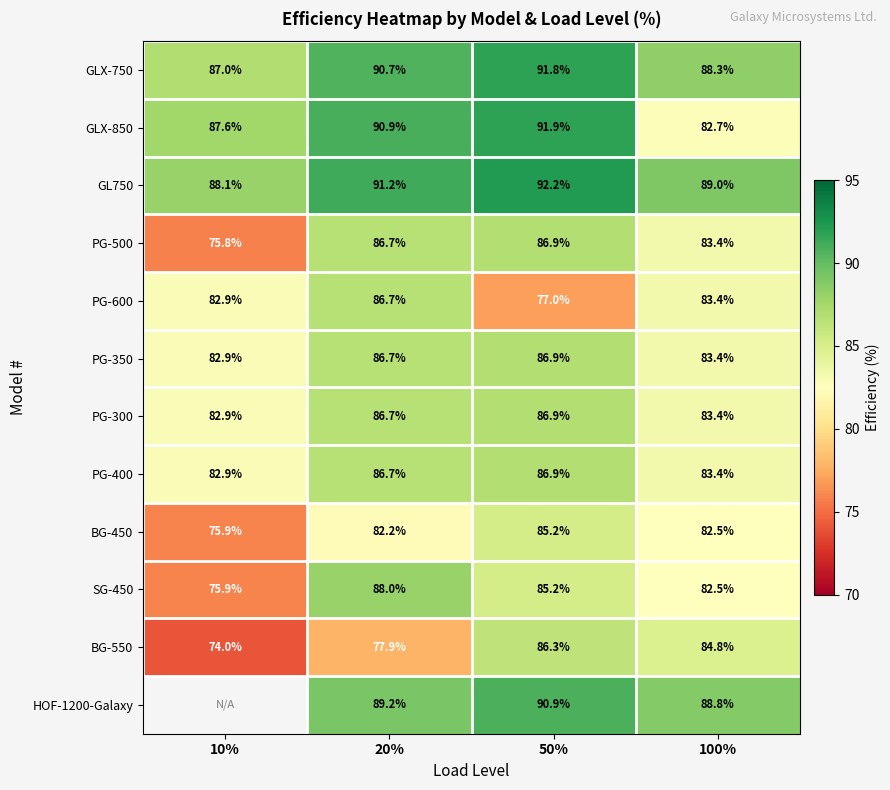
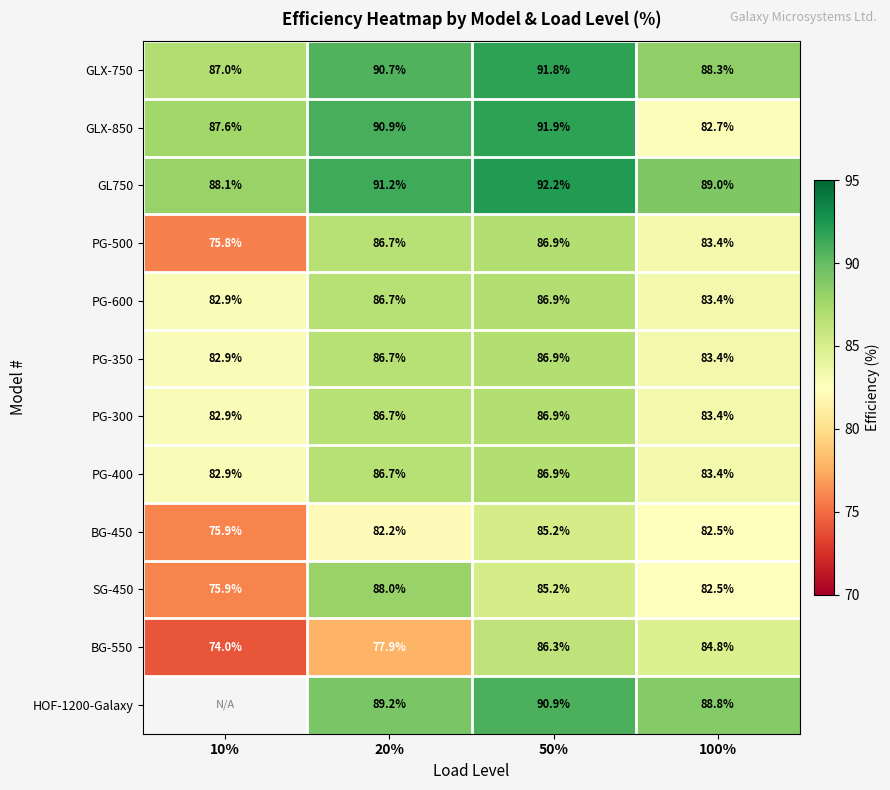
PG-600, 50%: 77.0% -> 86.9%
